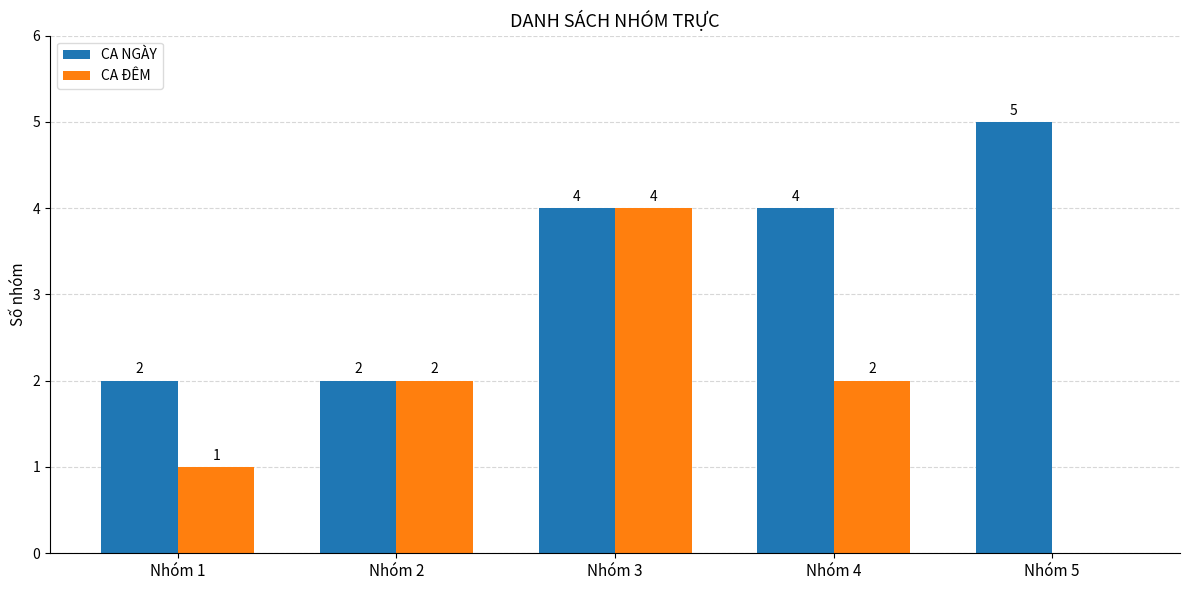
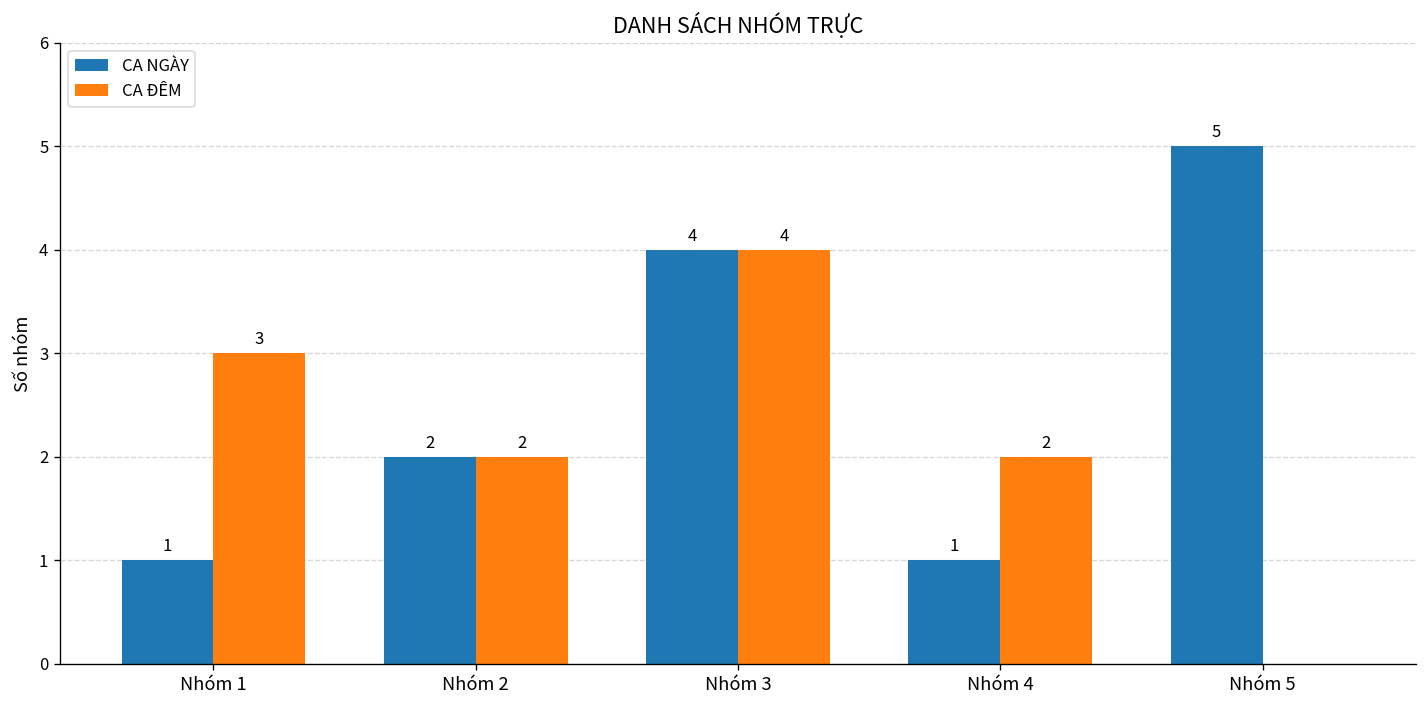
CA NGÀY, Nhóm 1: 2 -> 1
CA ĐÊM, Nhóm 1: 1 -> 3
CA NGÀY, Nhóm 4: 4 -> 1
